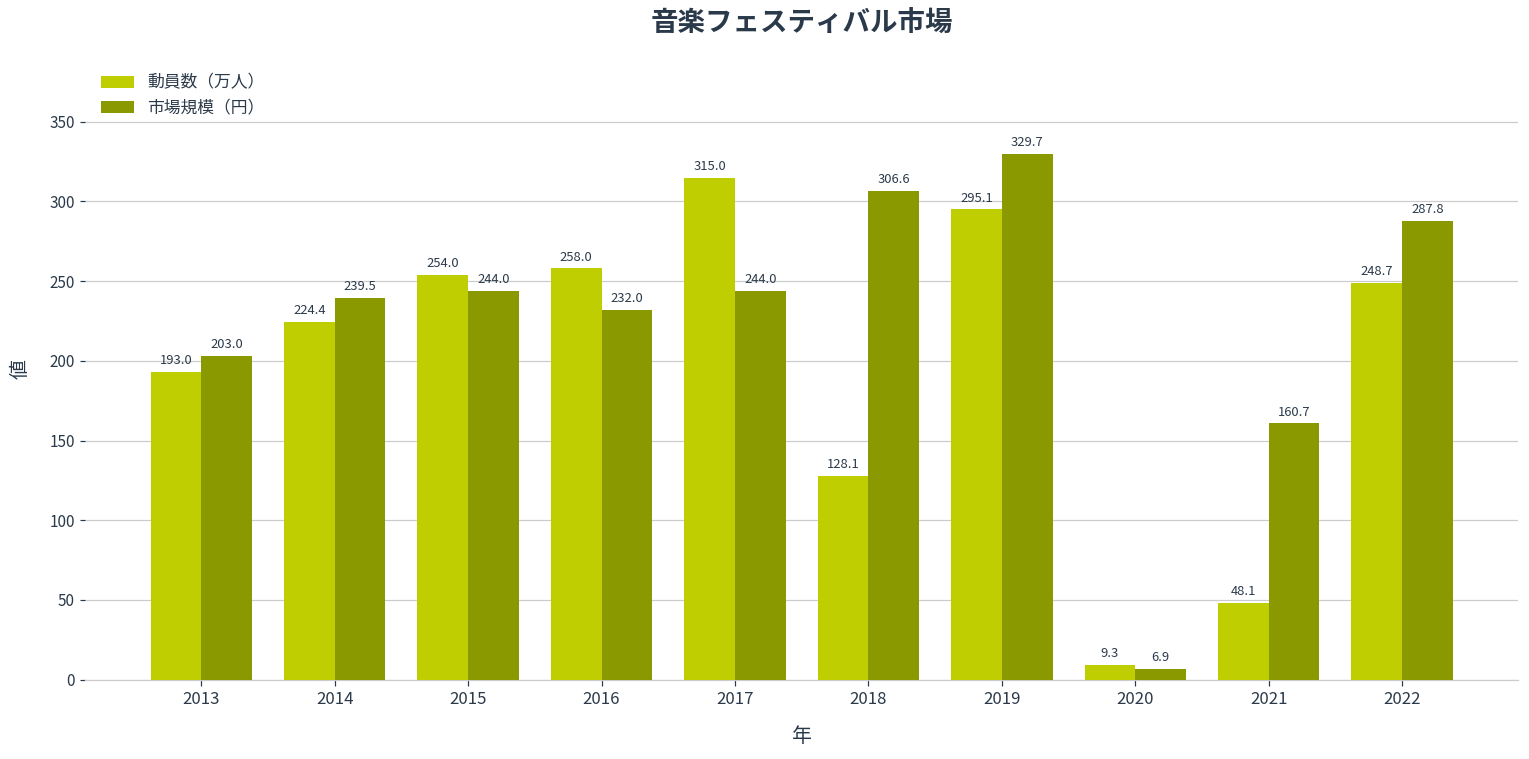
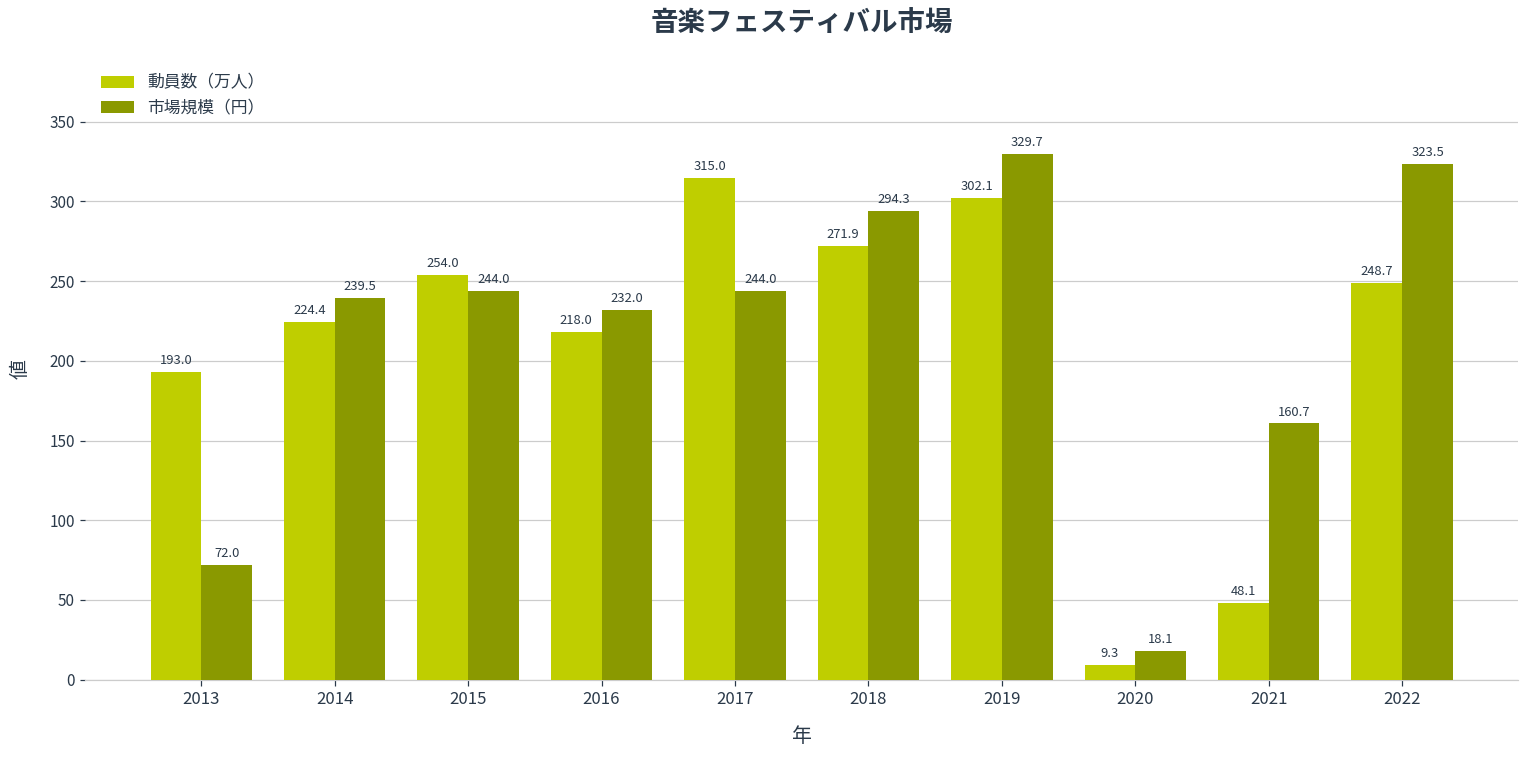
市場規模（円）, 2013: 203.0 -> 72.0
動員数（万人）, 2016: 258.0 -> 218.0
動員数（万人）, 2018: 128.1 -> 271.9
市場規模（円）, 2018: 306.6 -> 294.3
動員数（万人）, 2019: 295.1 -> 302.1
市場規模（円）, 2020: 6.9 -> 18.1
市場規模（円）, 2022: 287.8 -> 323.5
